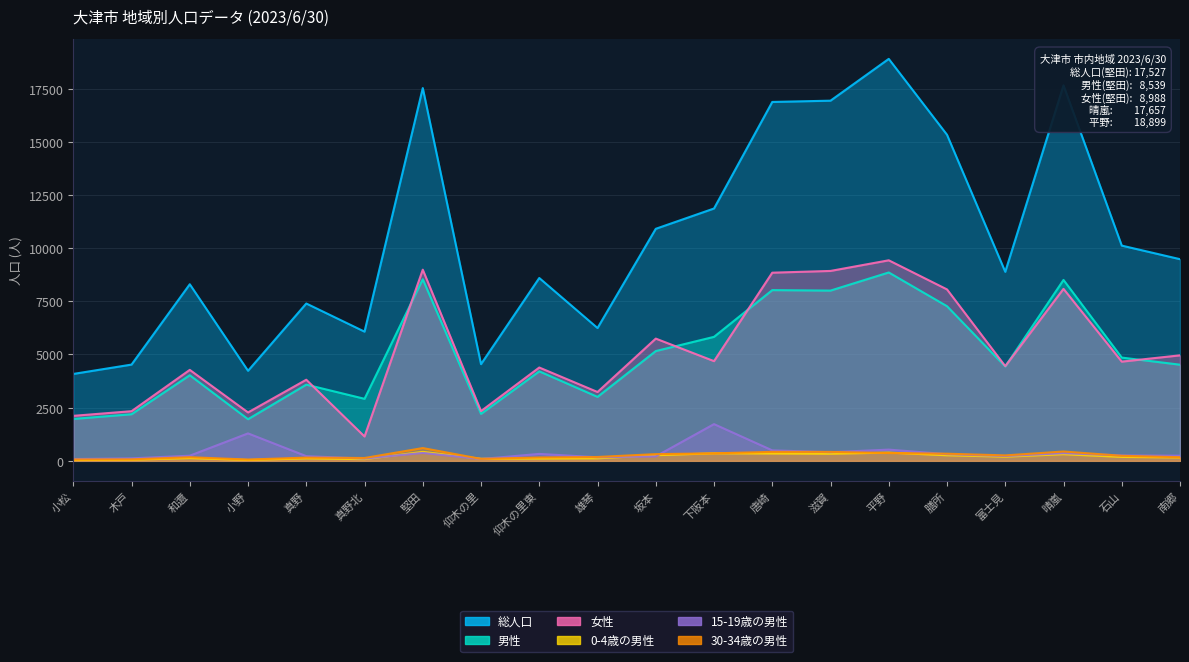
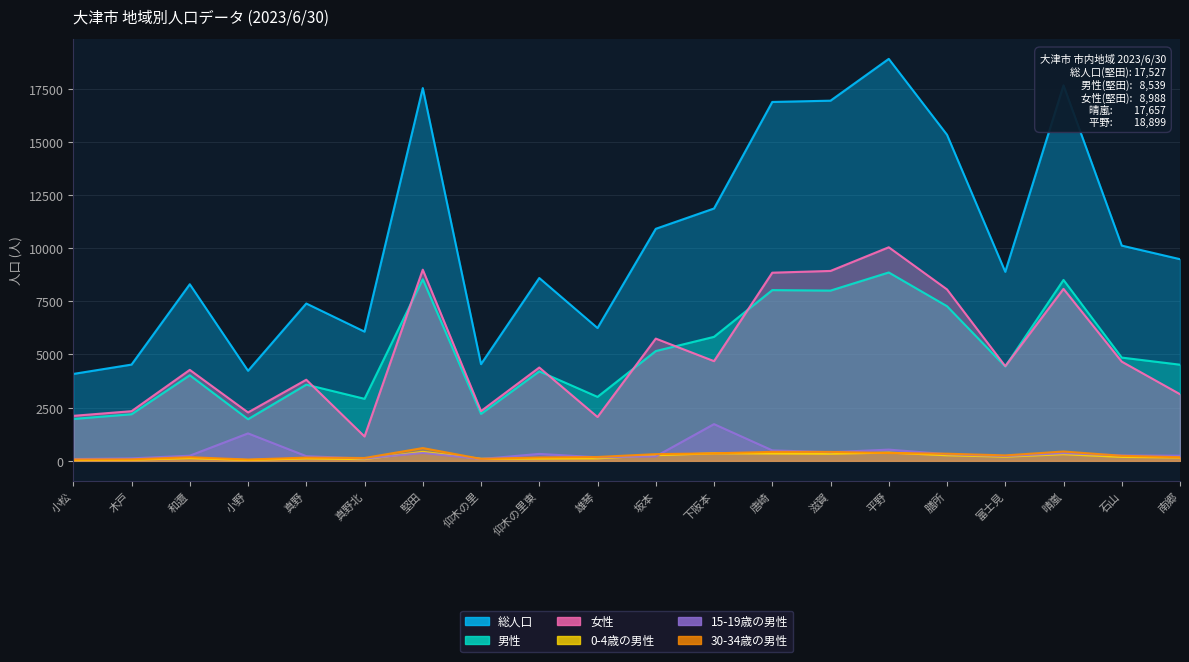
女性, 雄琴: 3200 -> 2100
女性, 平野: 9400 -> 10000
女性, 南郷: 5000 -> 3100
